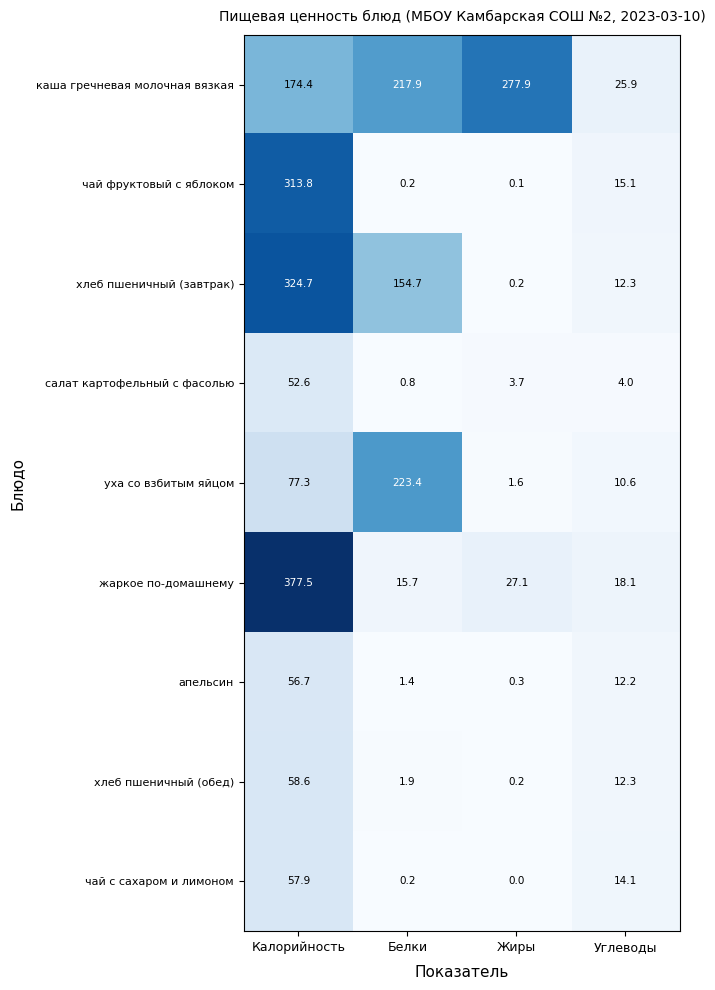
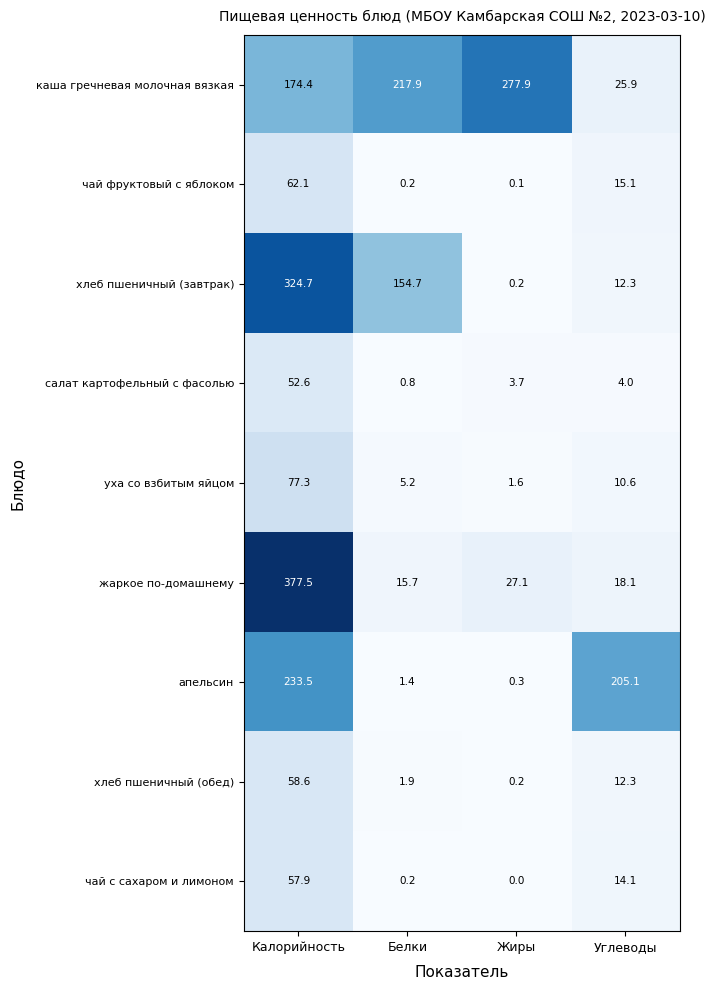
чай фруктовый с яблоком, Калорийность: 313.8 -> 62.1
уха со взбитым яйцом, Белки: 223.4 -> 5.2
апельсин, Калорийность: 56.7 -> 233.5
апельсин, Углеводы: 12.2 -> 205.1
